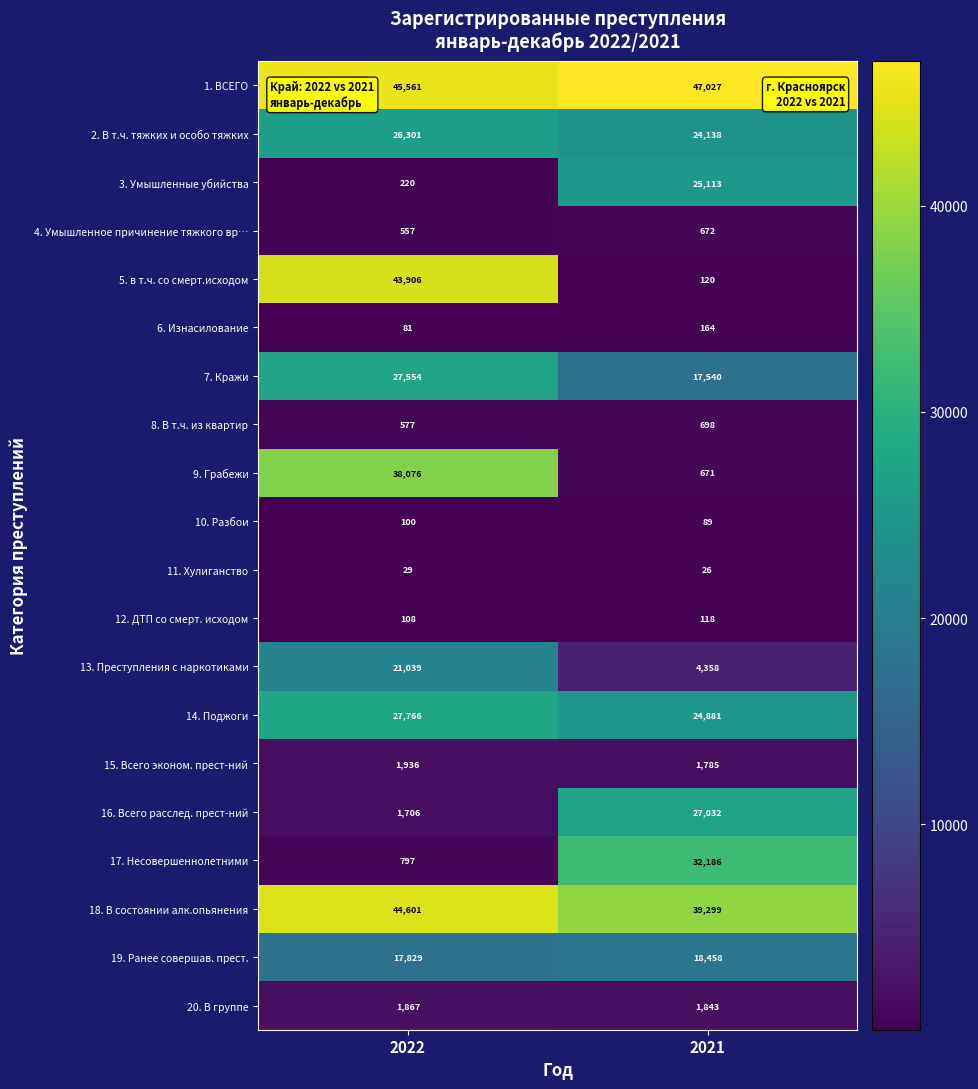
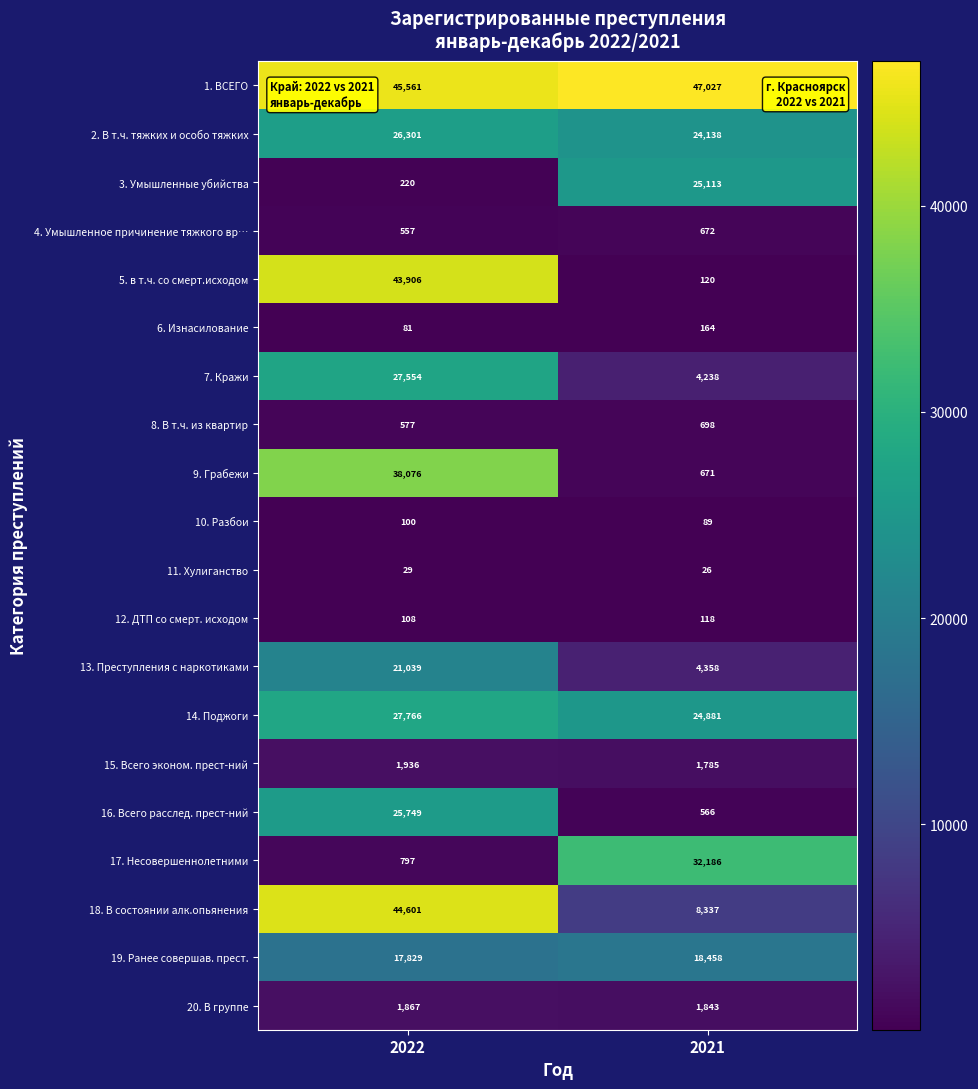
7. Кражи, 2021: 17,540 -> 4,238
16. Всего расслед. прест-ний, 2022: 1,706 -> 25,749
16. Всего расслед. прест-ний, 2021: 27,032 -> 566
18. В состоянии алк.опьянения, 2021: 39,299 -> 8,337
